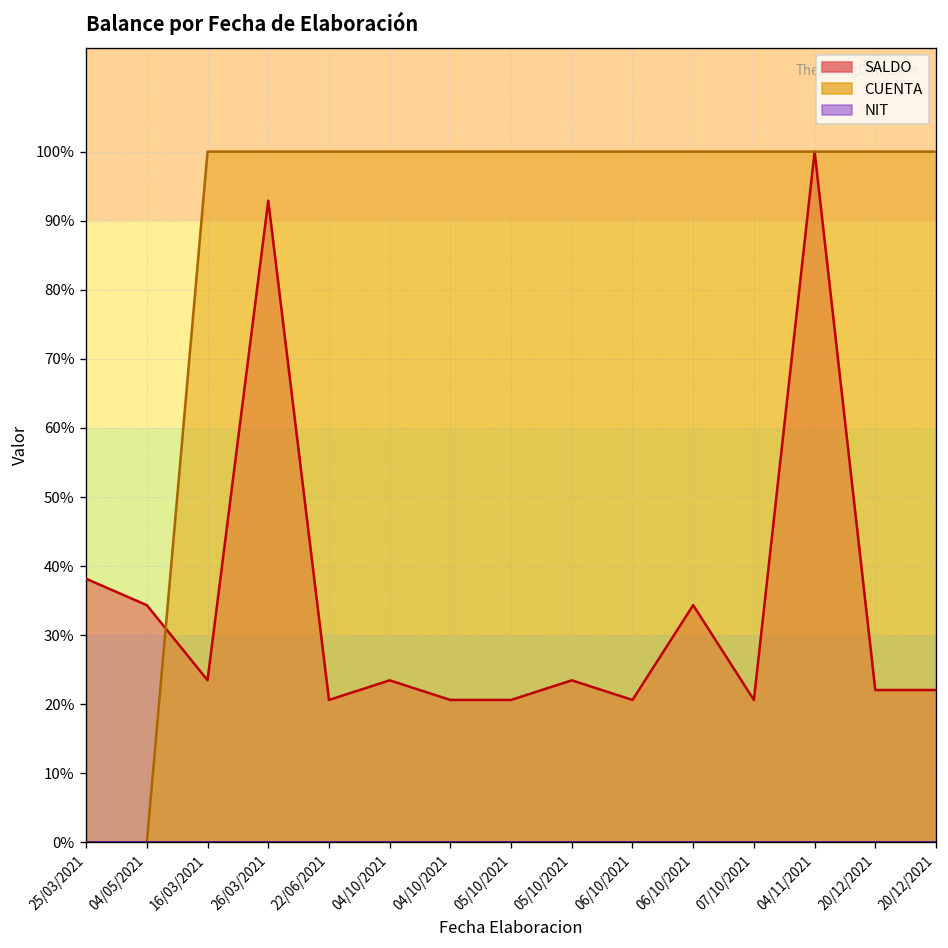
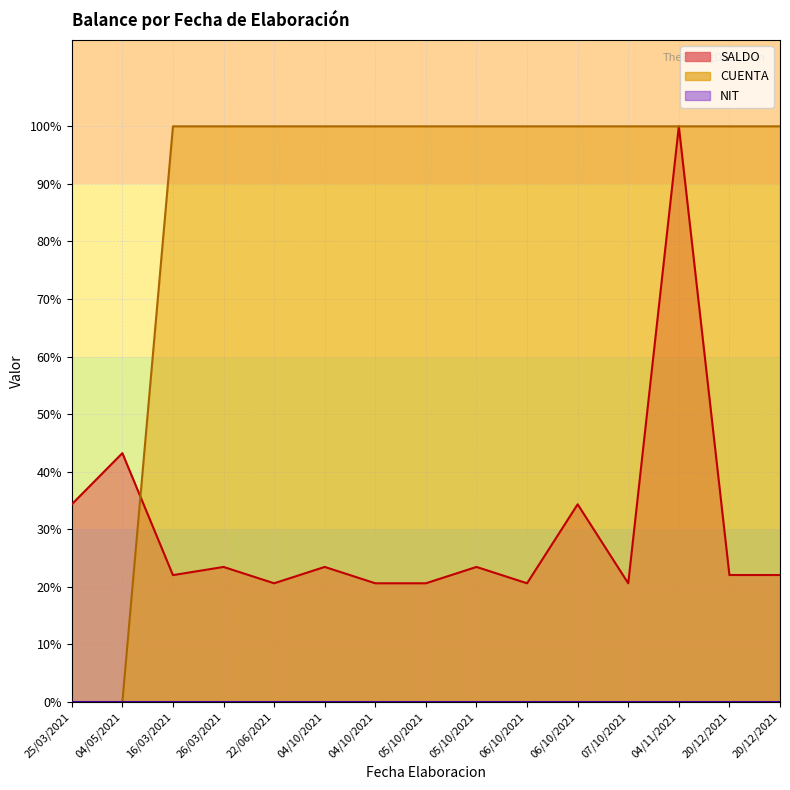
SALDO, 25/03/2021: 38% -> 34%
SALDO, 04/05/2021: 34% -> 43%
SALDO, 16/03/2021: 23% -> 22%
SALDO, 26/03/2021: 93% -> 23%
